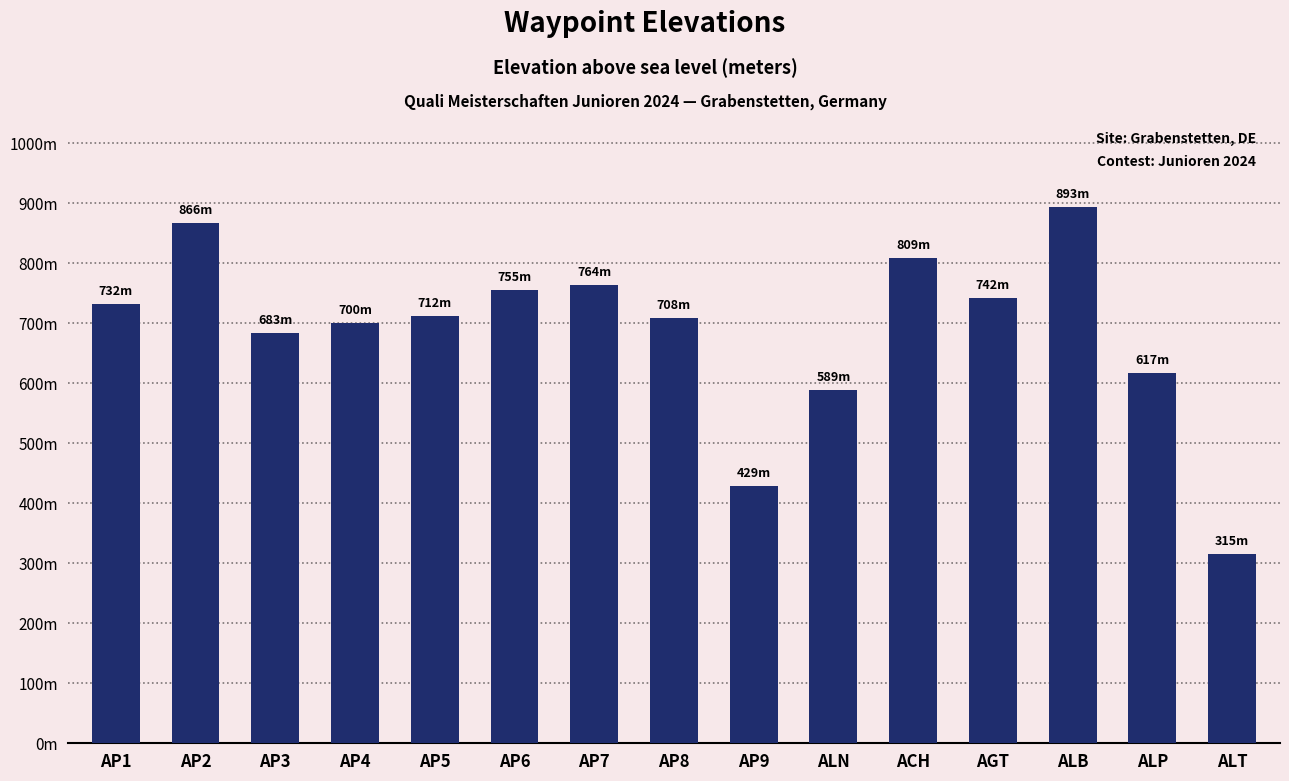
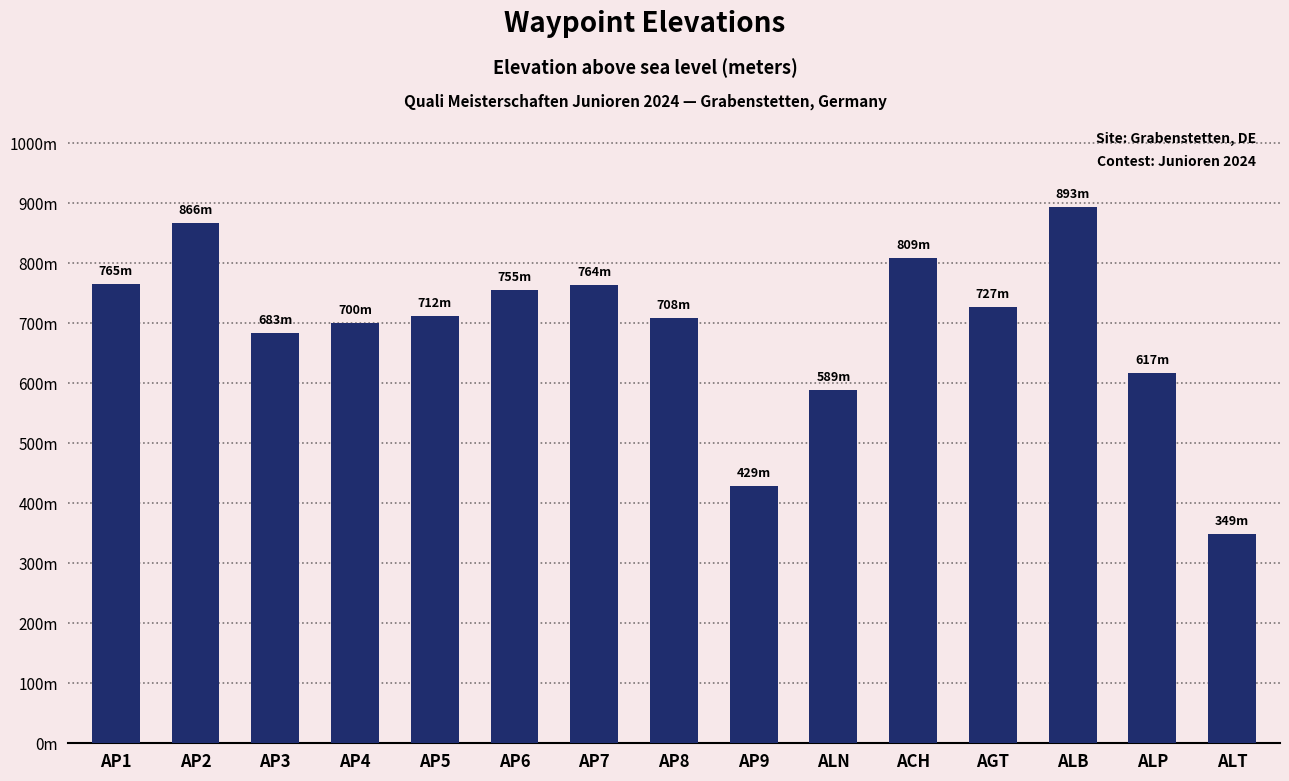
AP1: 732m -> 765m
AGT: 742m -> 727m
ALT: 315m -> 349m
